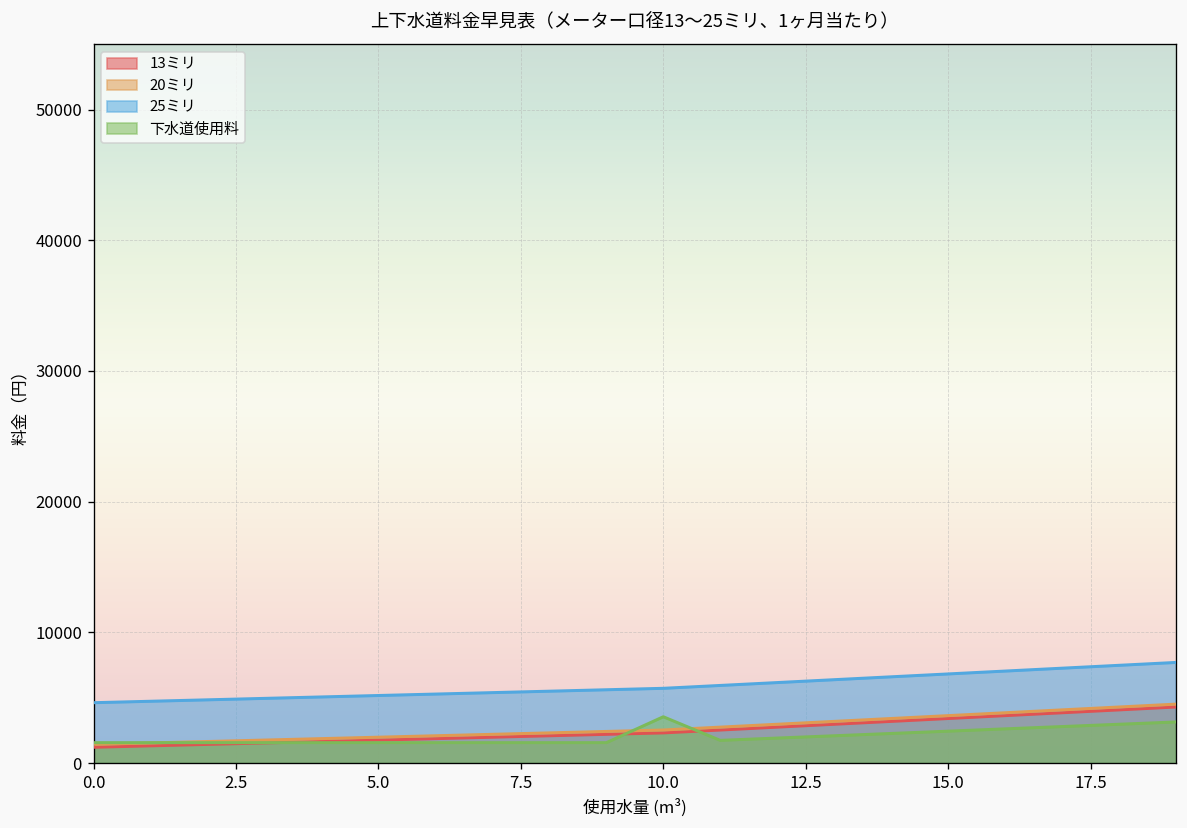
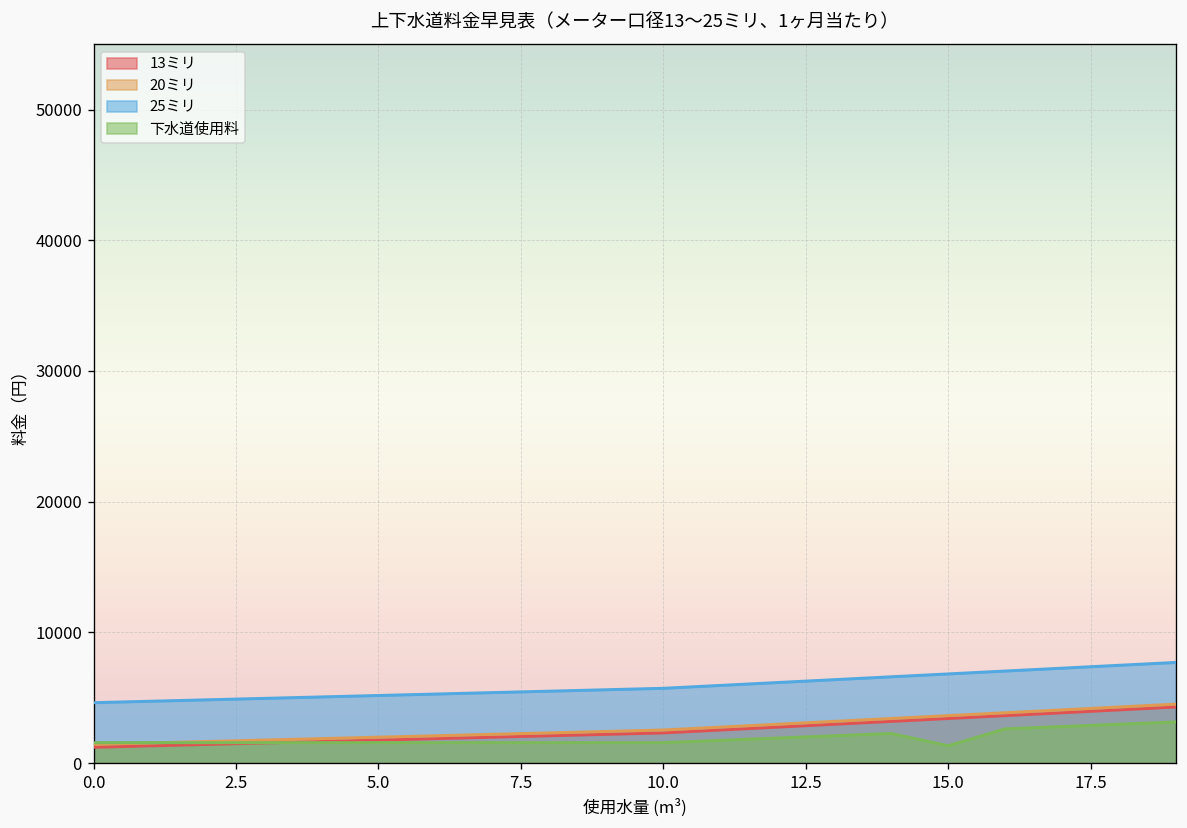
下水道使用料, 10.0: 3500 -> 1600
下水道使用料, 15.0: 2400 -> 1300
